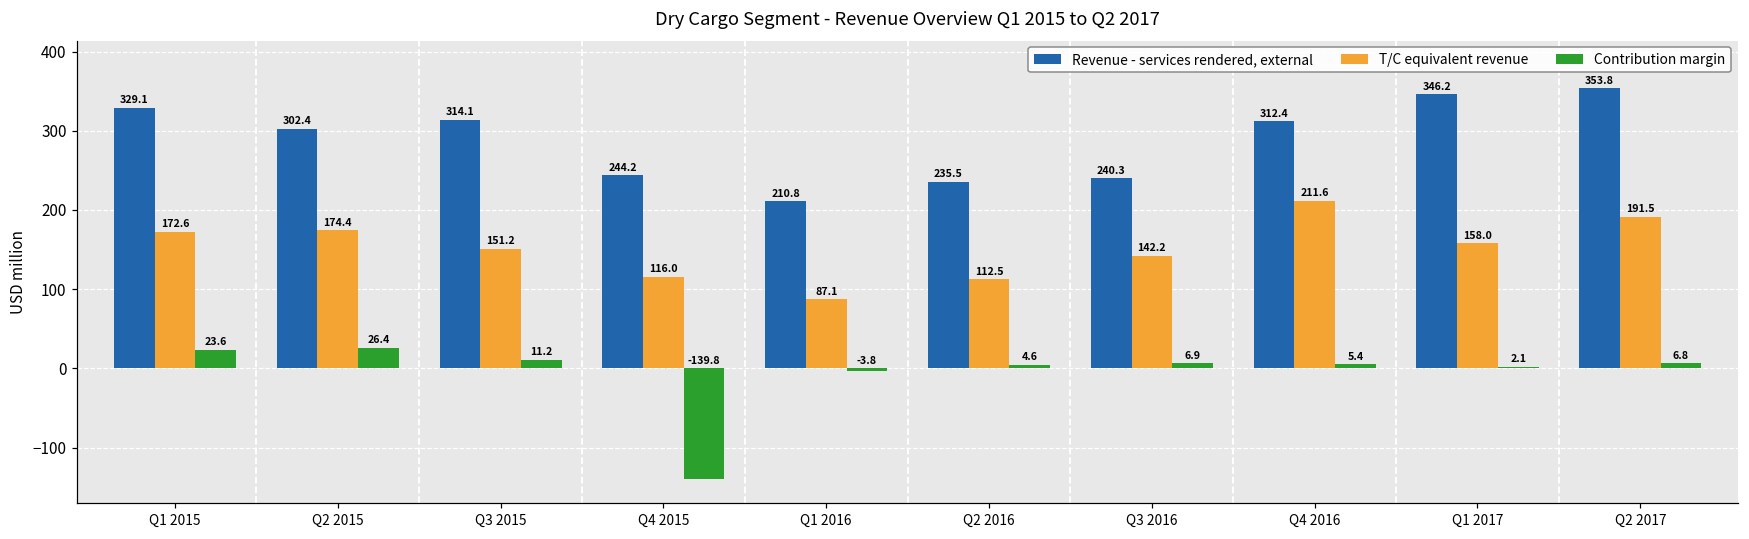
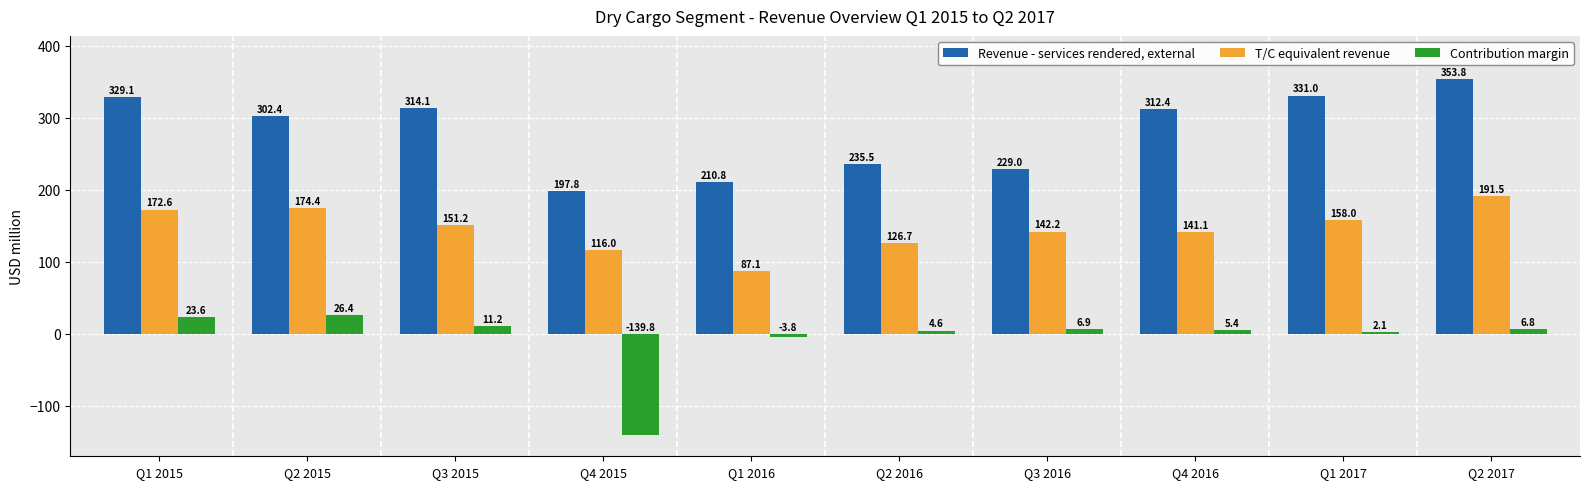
Revenue - services rendered, external, Q4 2015: 244.2 -> 197.8
T/C equivalent revenue, Q2 2016: 112.5 -> 126.7
Revenue - services rendered, external, Q3 2016: 240.3 -> 229.0
T/C equivalent revenue, Q4 2016: 211.6 -> 141.1
Revenue - services rendered, external, Q1 2017: 346.2 -> 331.0
